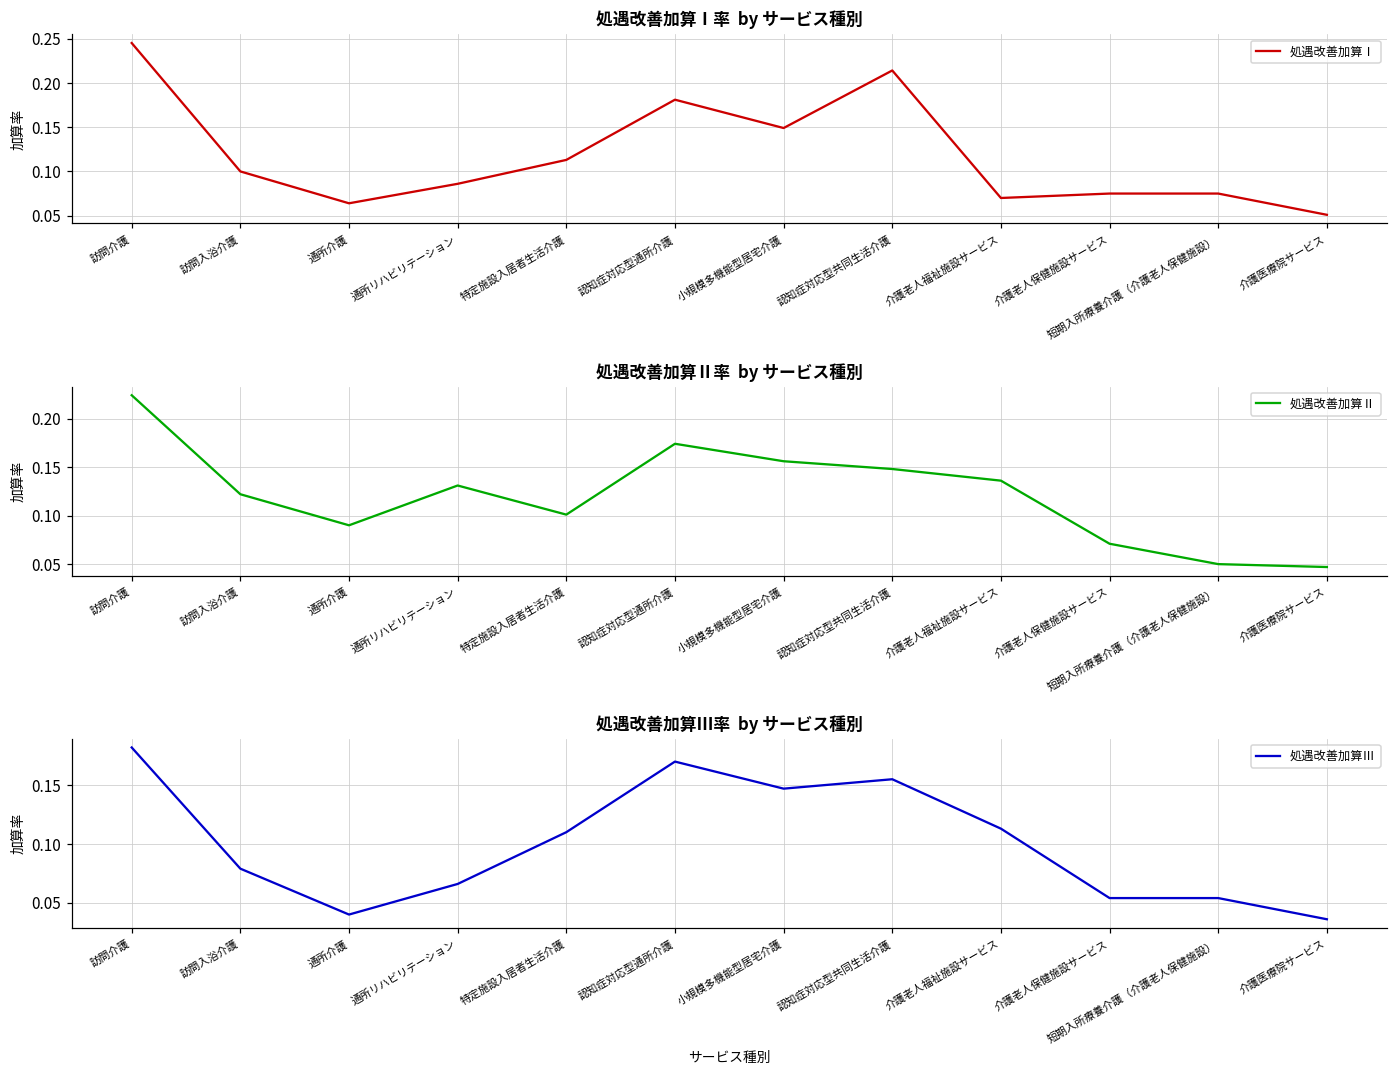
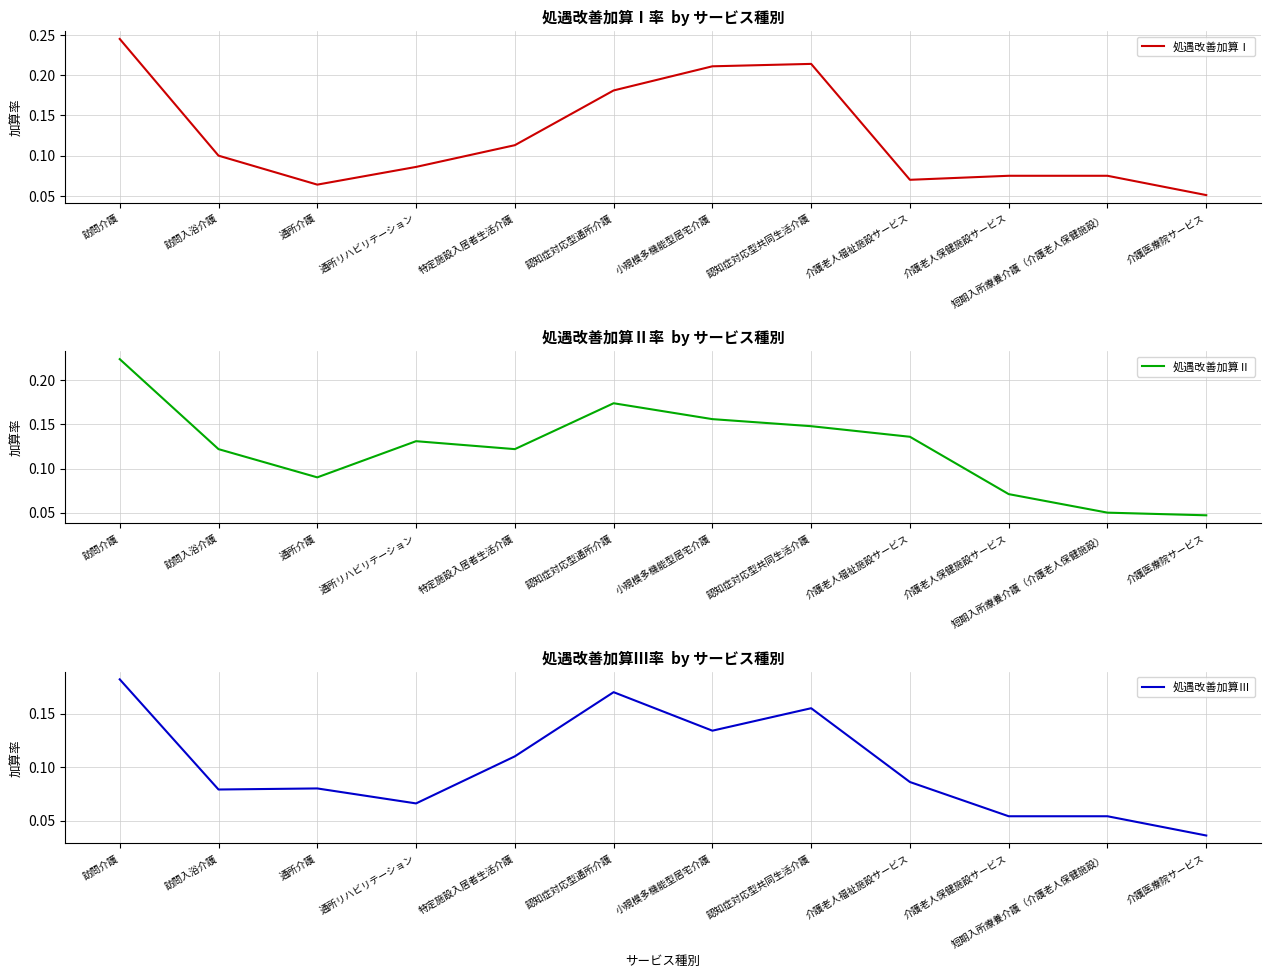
処遇改善加算Ⅰ率 by サービス種別, 小規模多機能型居宅介護: 0.15 -> 0.21
処遇改善加算Ⅱ率 by サービス種別, 特定施設入居者生活介護: 0.10 -> 0.12
処遇改善加算Ⅲ率 by サービス種別, 通所介護: 0.04 -> 0.08
処遇改善加算Ⅲ率 by サービス種別, 小規模多機能型居宅介護: 0.147 -> 0.134
処遇改善加算Ⅲ率 by サービス種別, 介護老人福祉施設サービス: 0.113 -> 0.086
